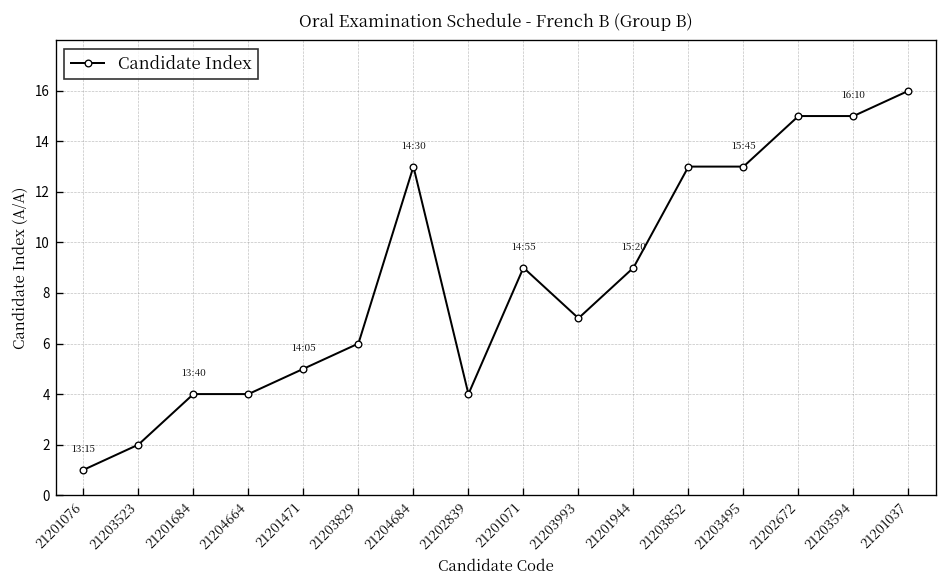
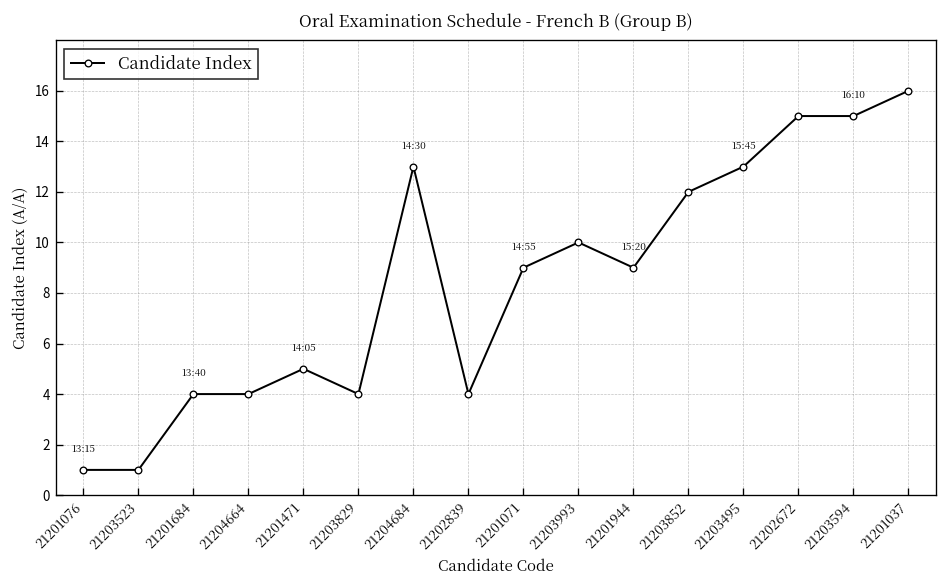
21203523: 2 -> 1
21203829: 6 -> 4
21203993: 7 -> 10
21203852: 13 -> 12
